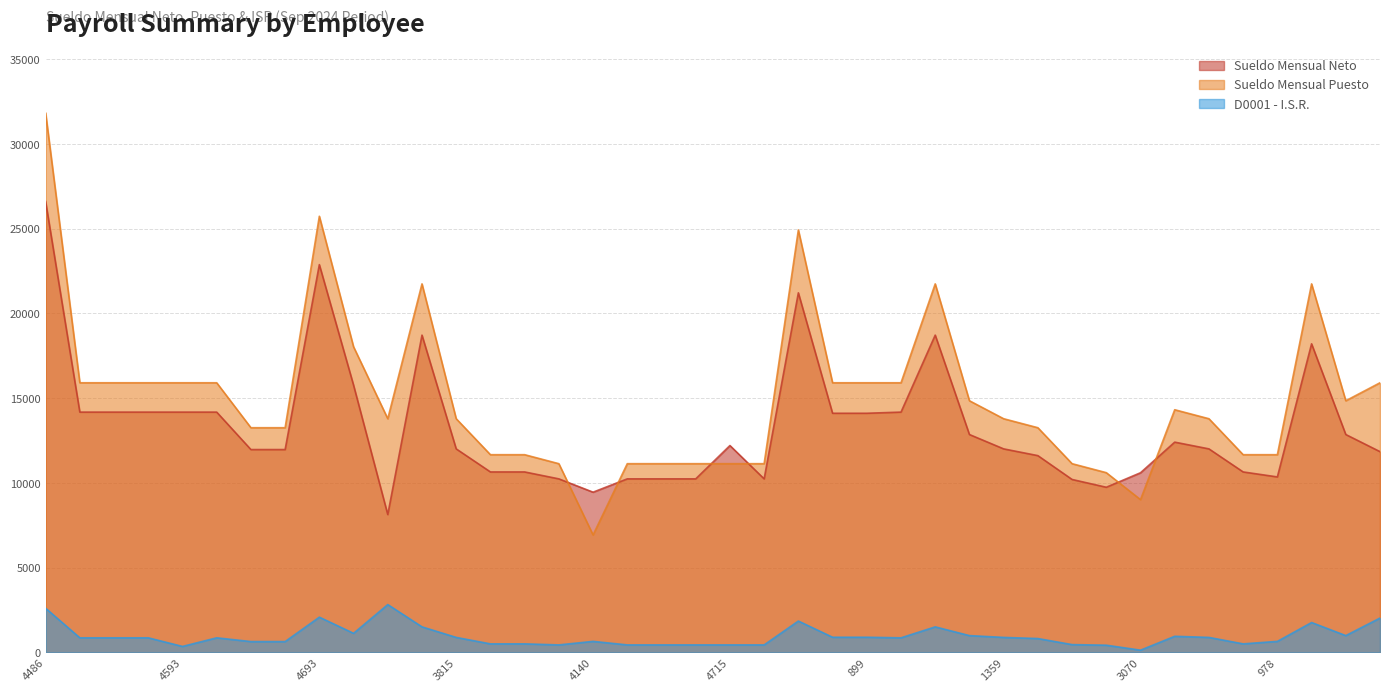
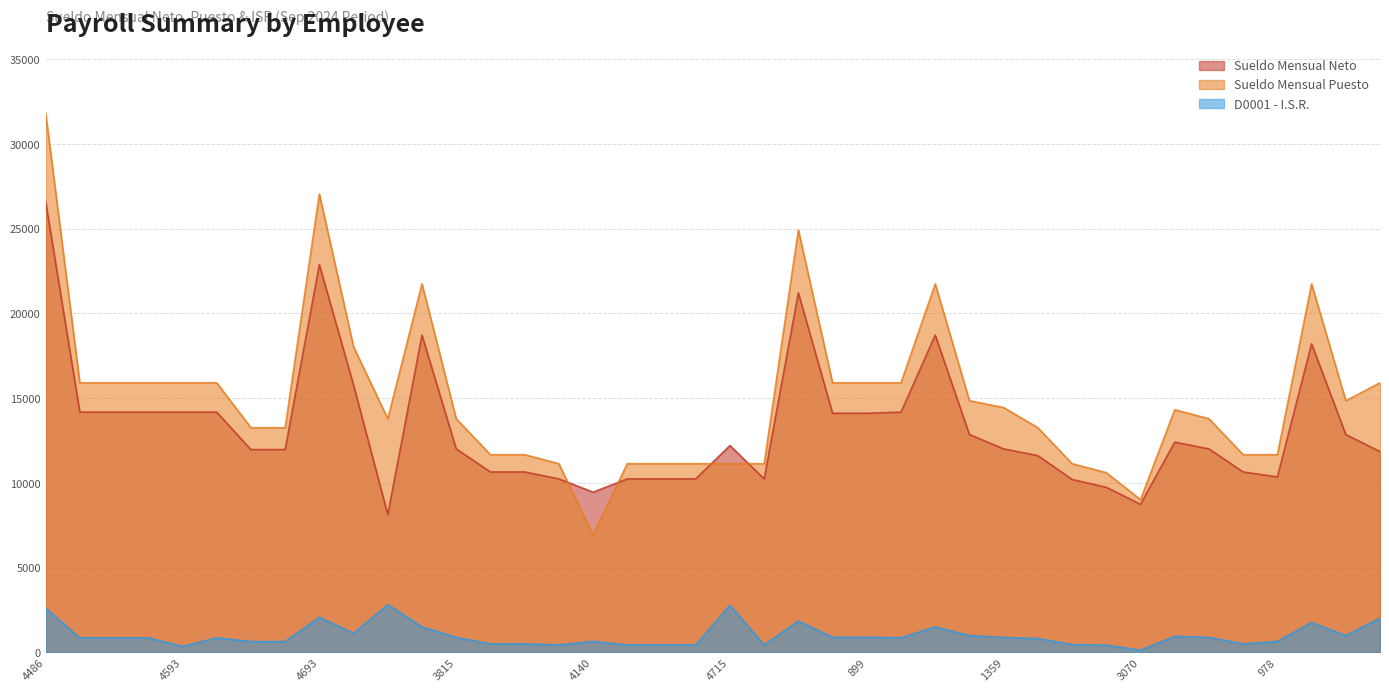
Sueldo Mensual Puesto, 4693: 25700 -> 27100
D0001 - I.S.R., 4715: 400 -> 2800
Sueldo Mensual Puesto, 1359: 13800 -> 14500
Sueldo Mensual Neto, 3070: 10600 -> 8700
